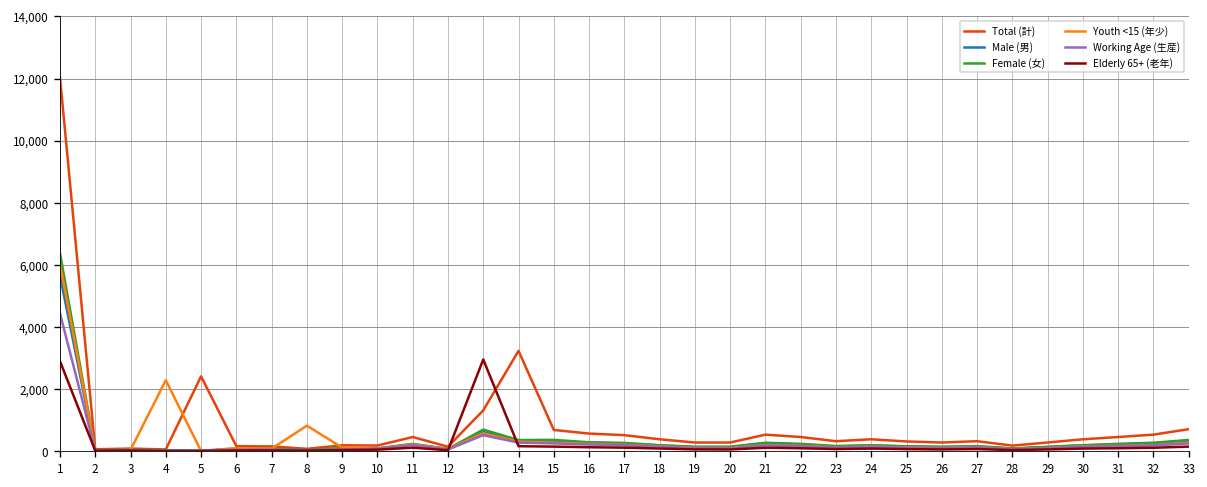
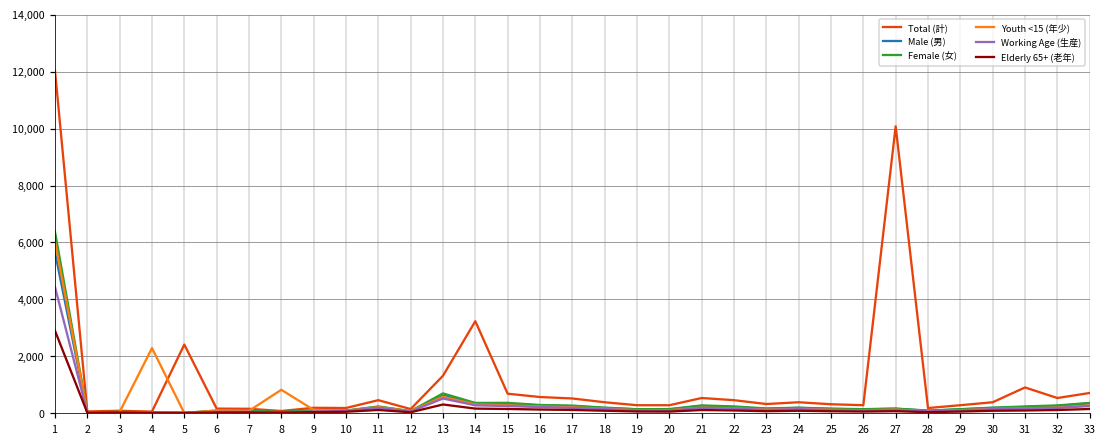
Elderly 65+ (老年), 13: 3,000 -> 300
Total (計), 27: 300 -> 10,100
Total (計), 31: 500 -> 900
